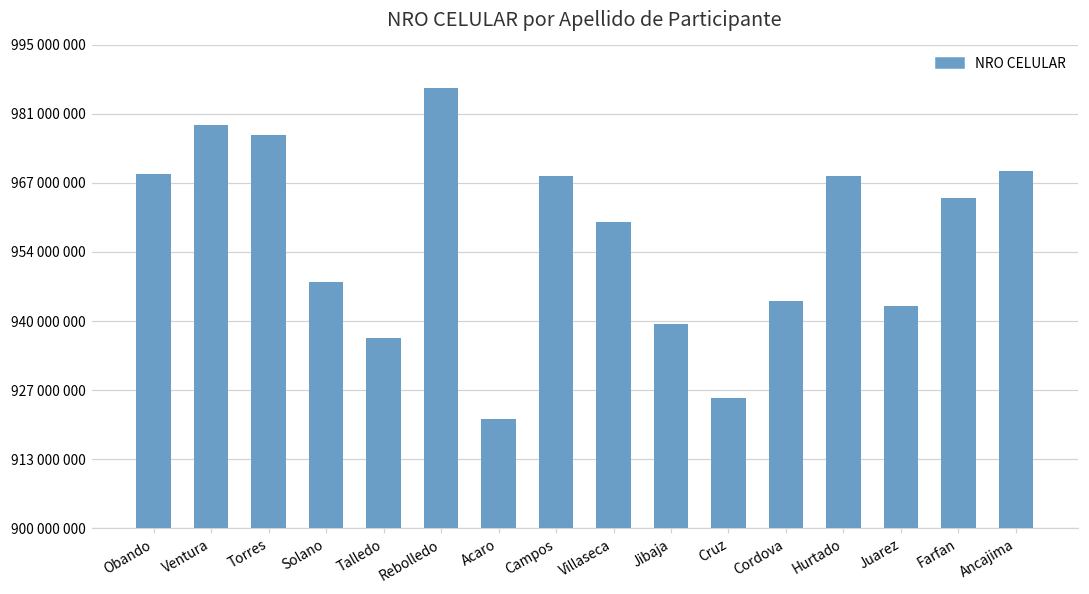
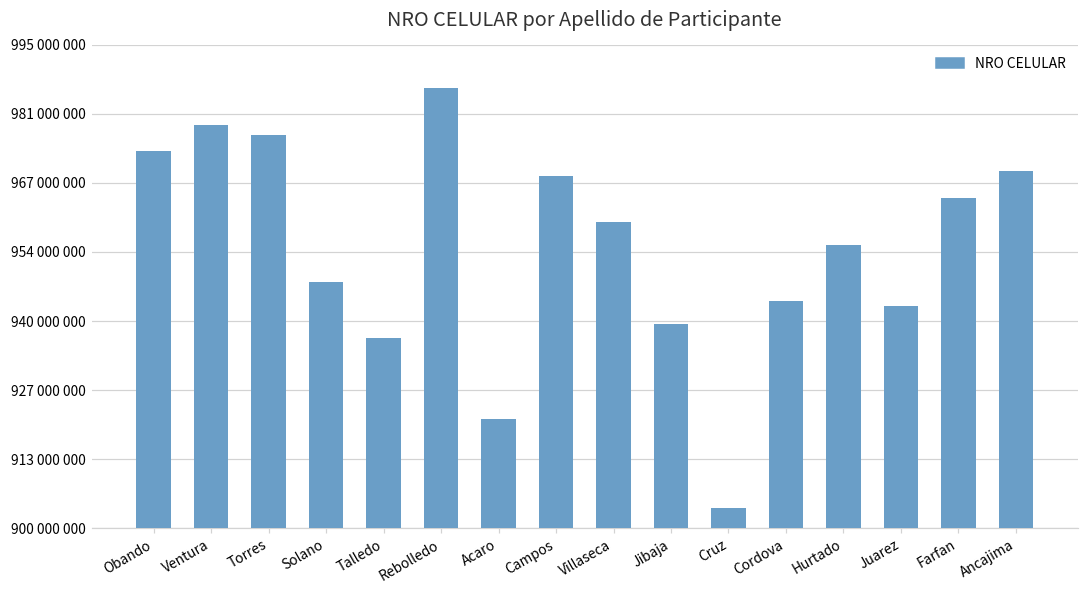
Obando: 970000000 -> 974000000
Cruz: 926000000 -> 904000000
Hurtado: 969000000 -> 956000000
